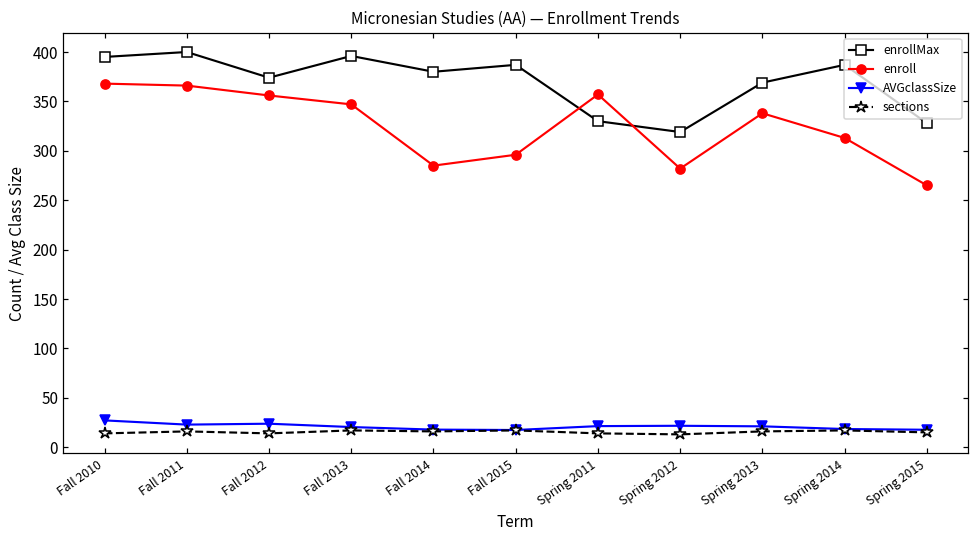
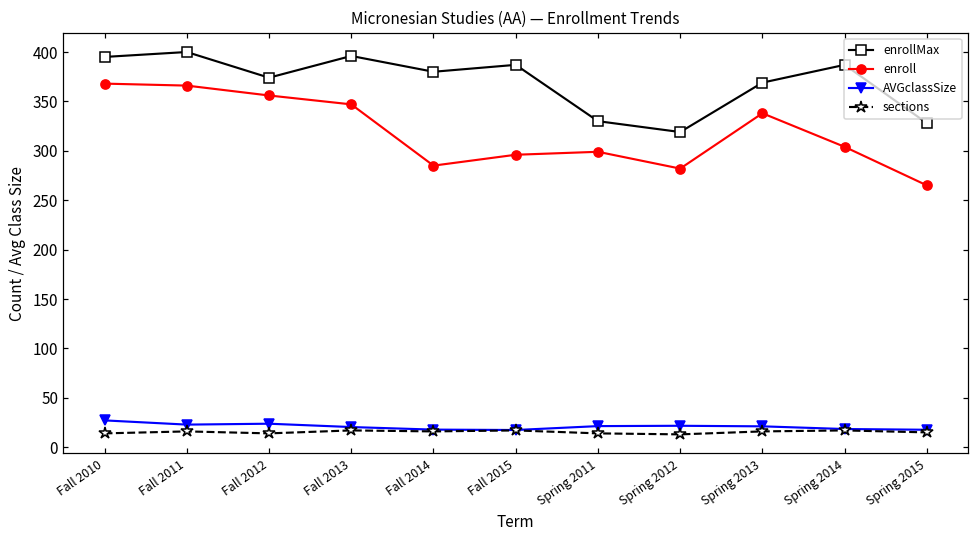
enroll, Spring 2011: 360 -> 300
enroll, Spring 2014: 310 -> 300
